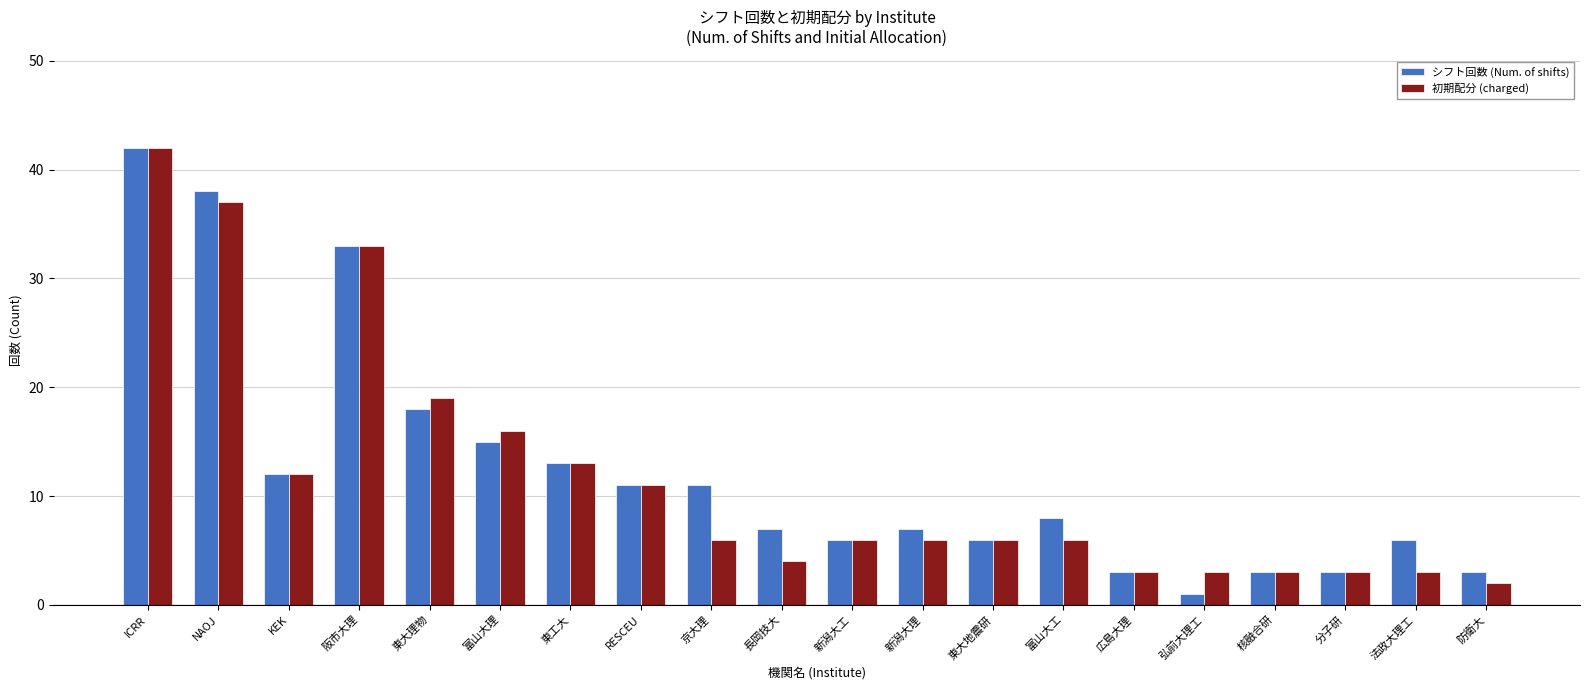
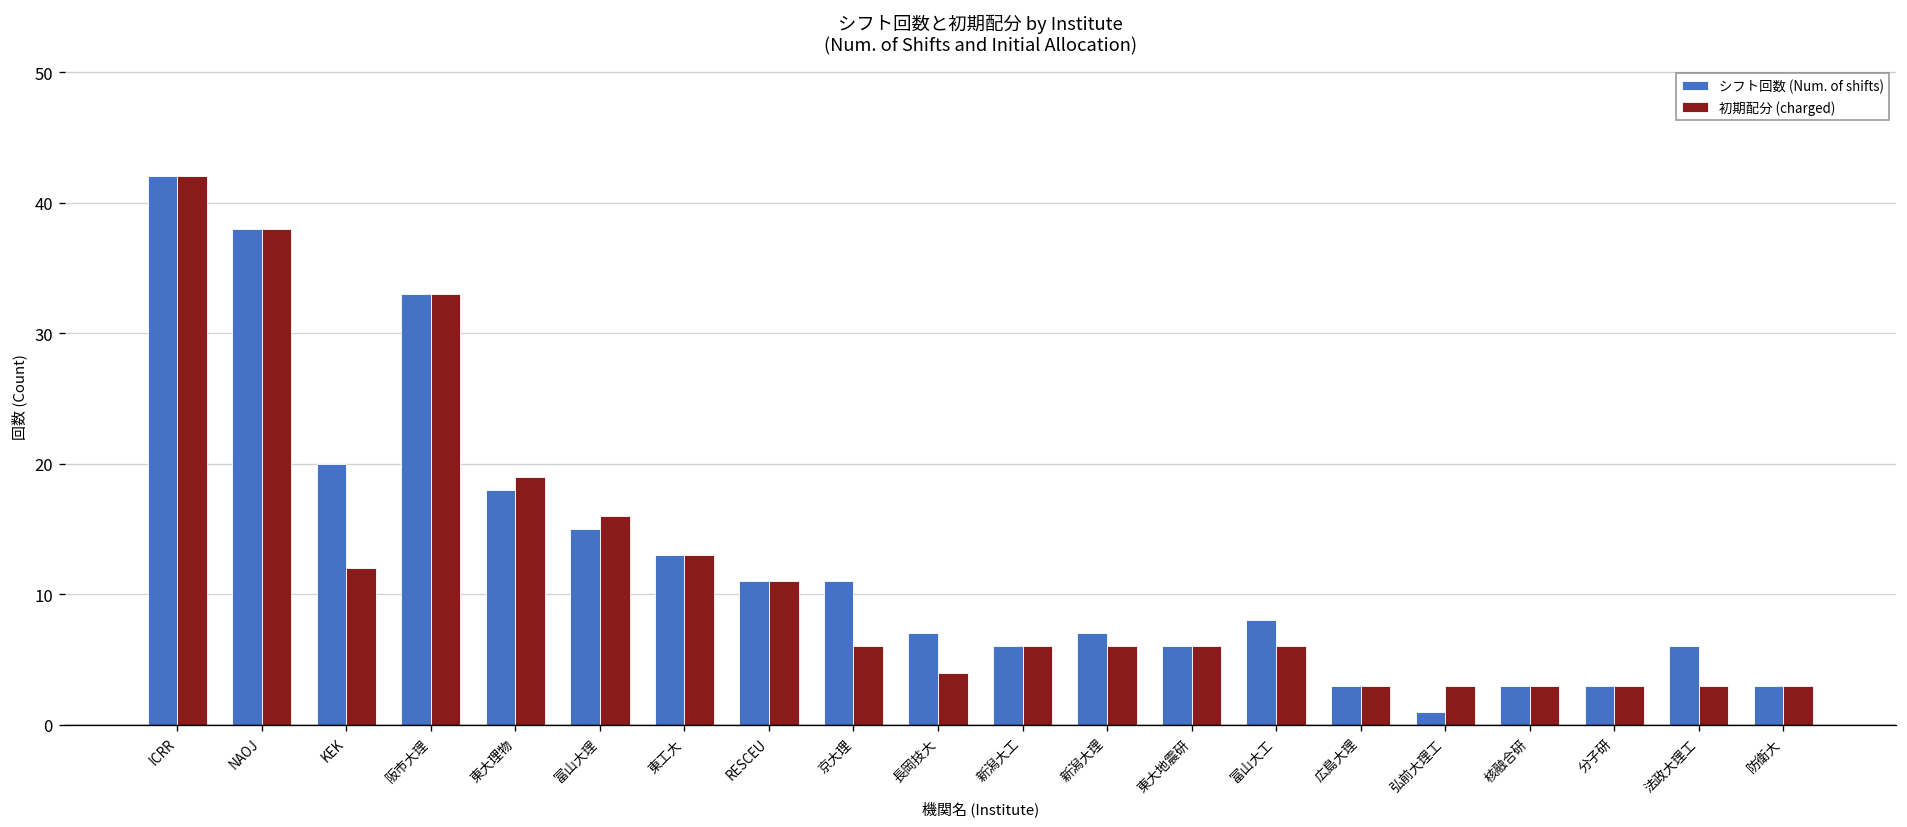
初期配分 (charged), NAOJ: 37 -> 38
シフト回数 (Num. of shifts), KEK: 12 -> 20
初期配分 (charged), 防衛大: 2 -> 3
